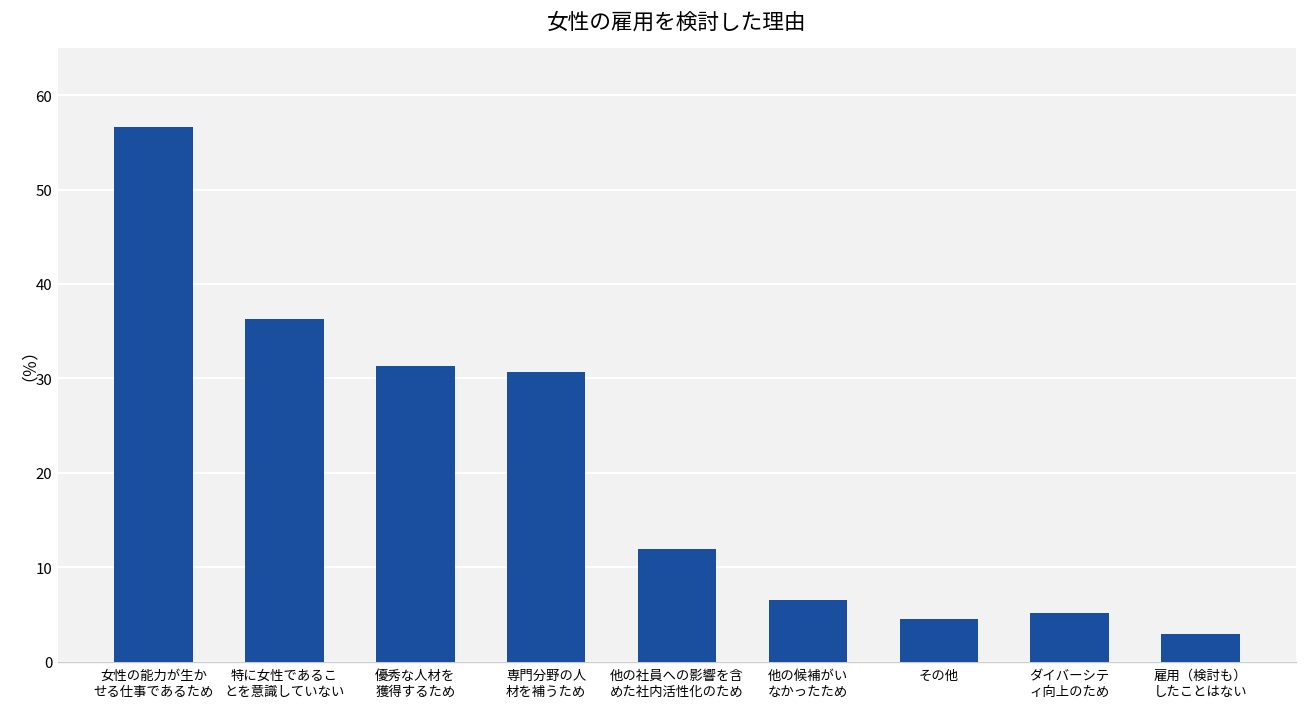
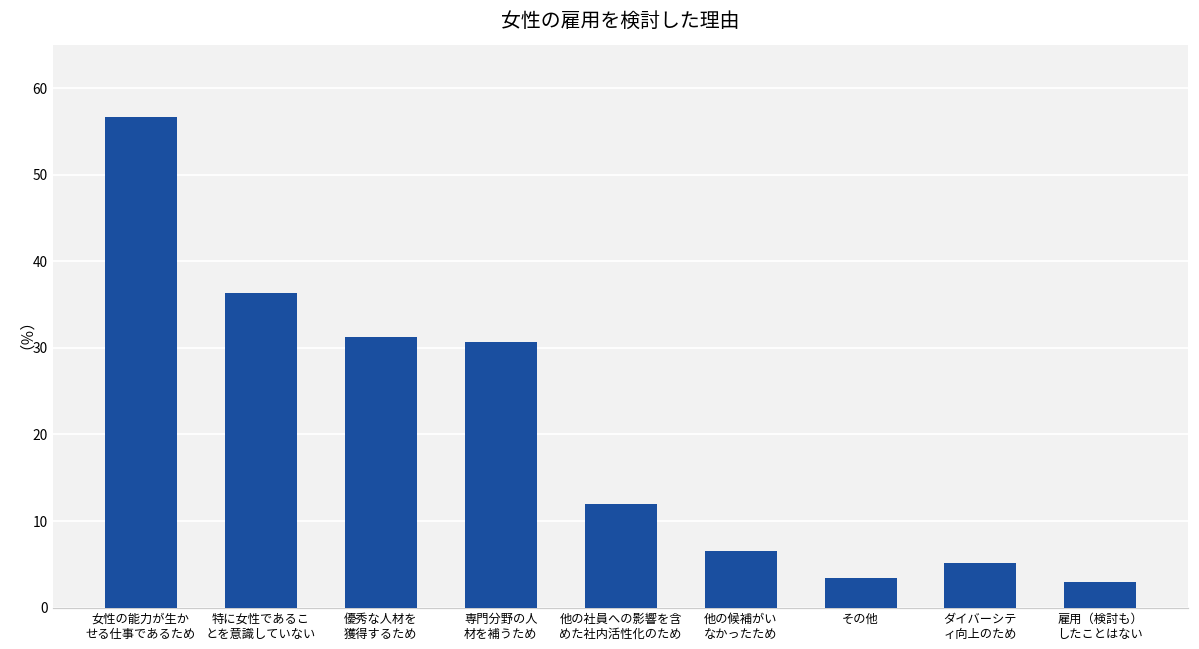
その他: 5 -> 3
